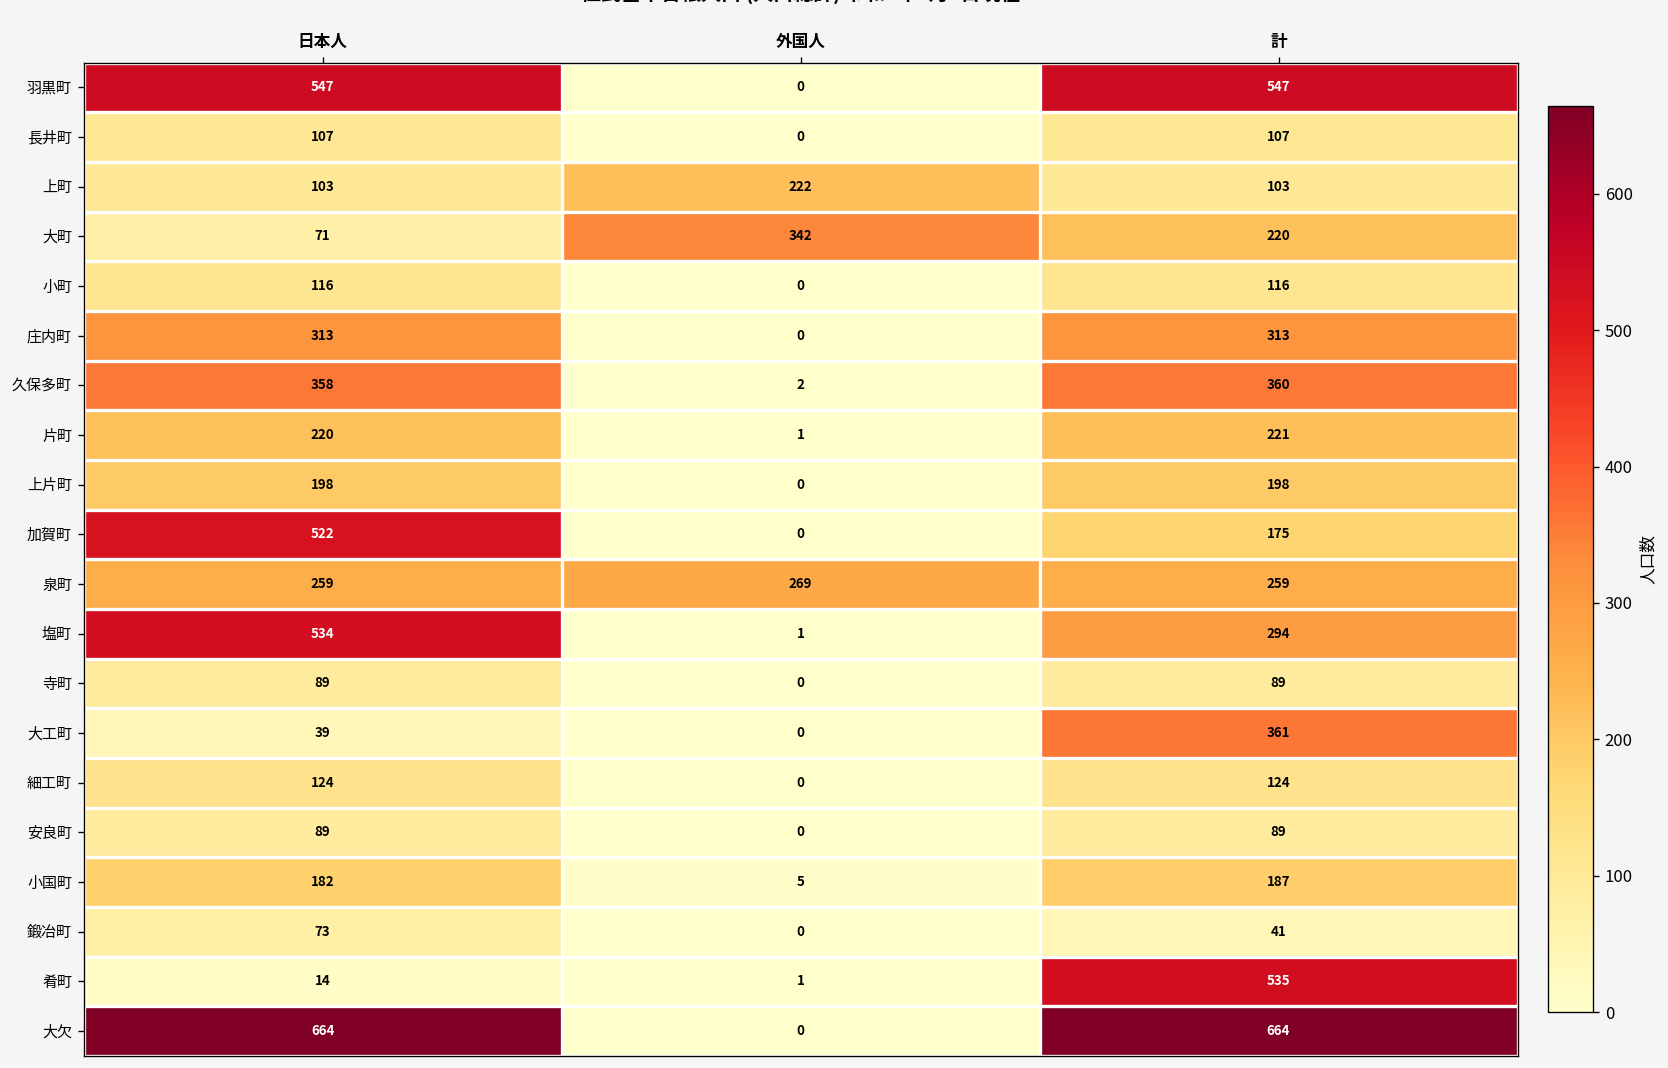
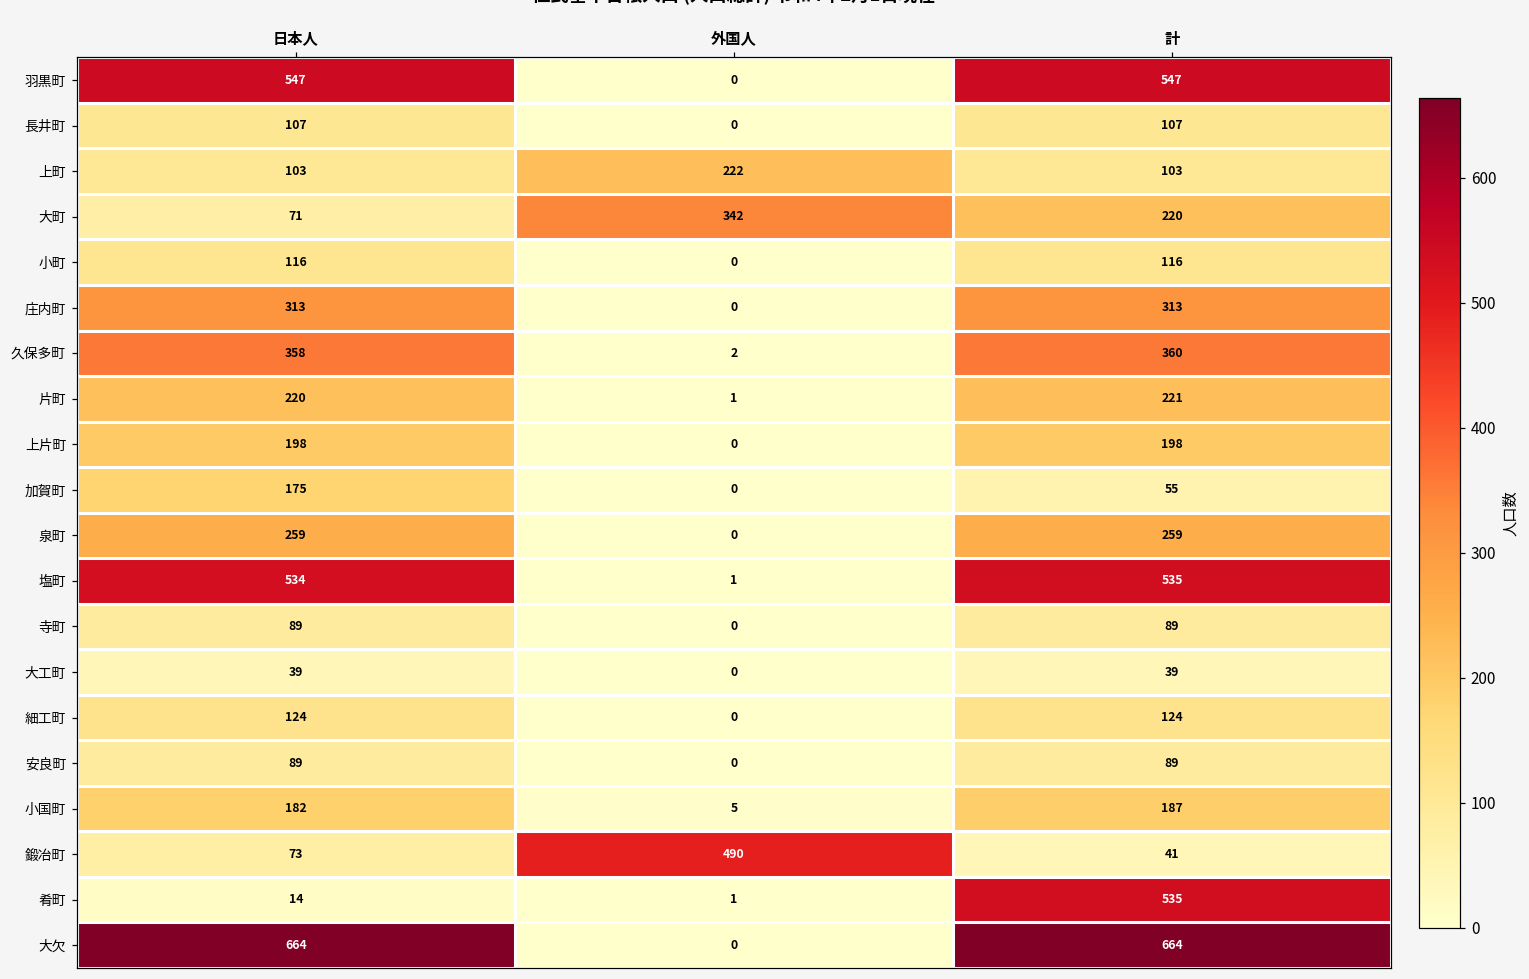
加賀町, 日本人: 522 -> 175
加賀町, 計: 175 -> 55
泉町, 外国人: 269 -> 0
塩町, 計: 294 -> 535
大工町, 計: 361 -> 39
鍛冶町, 外国人: 0 -> 490
